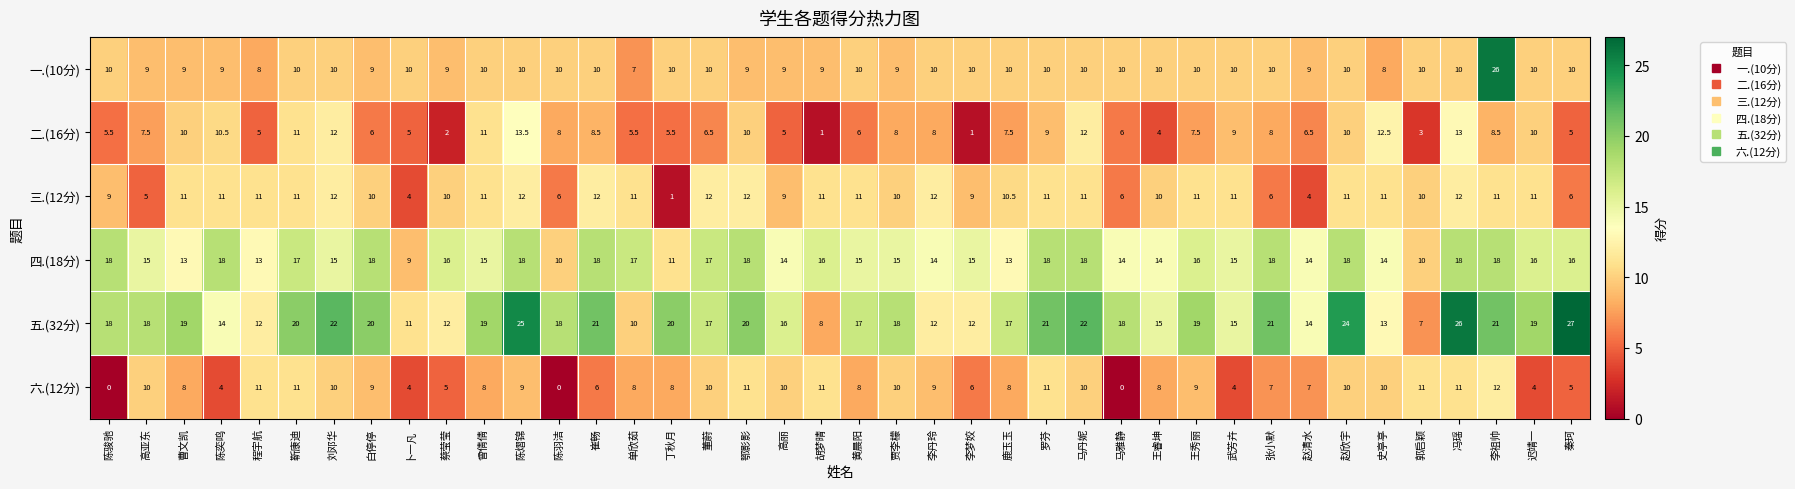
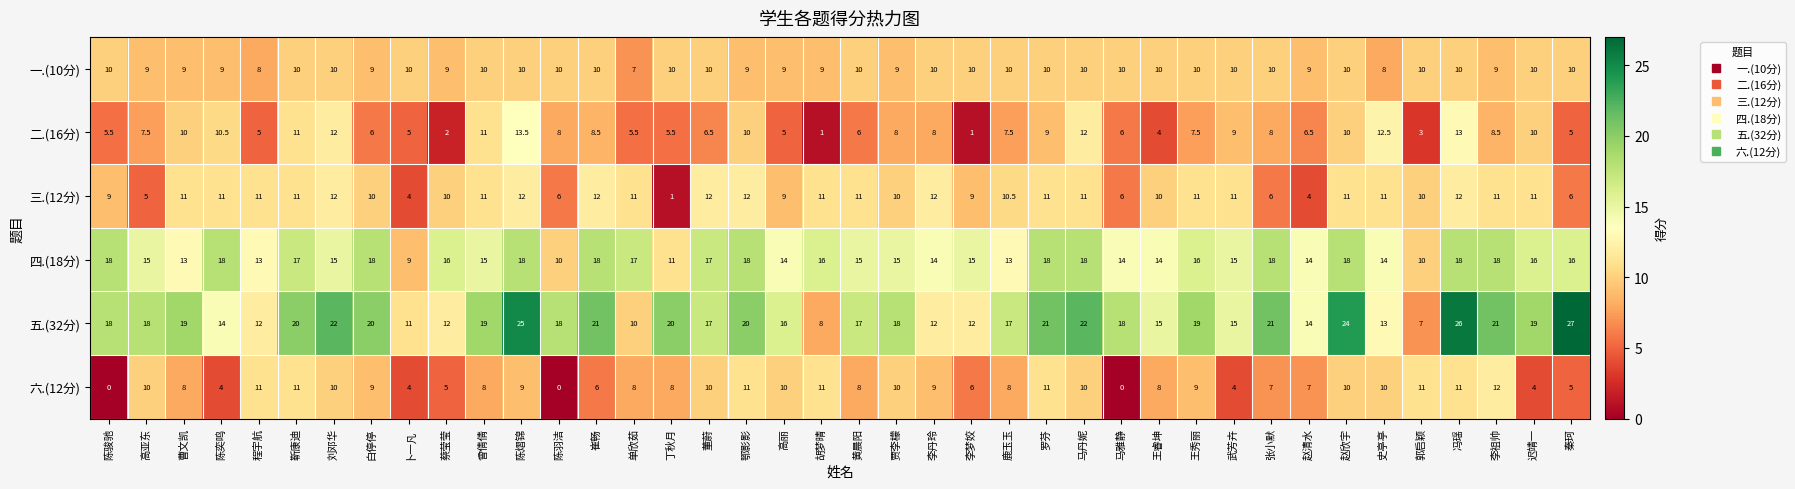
一.(10分), 李祖帅: 26 -> 9
